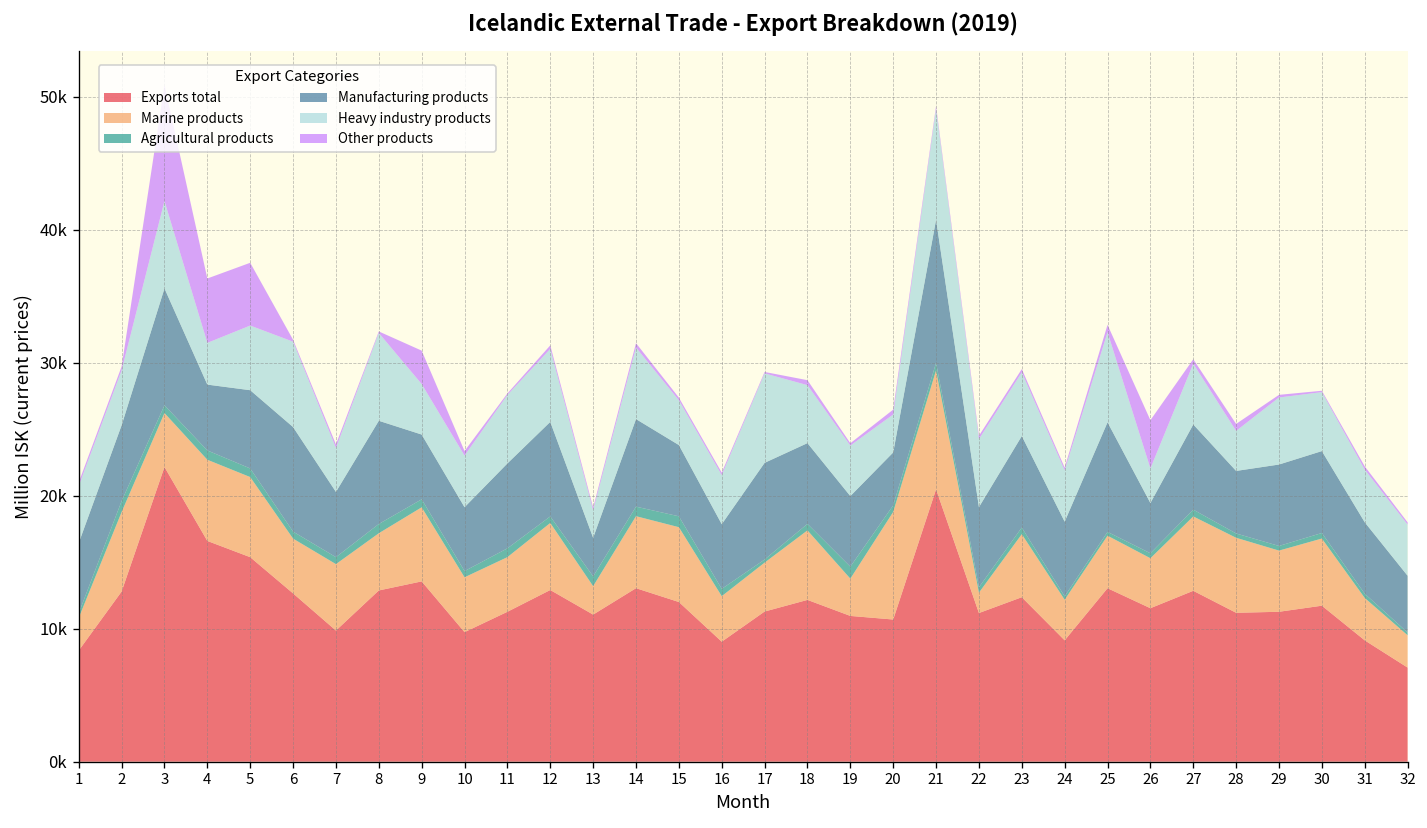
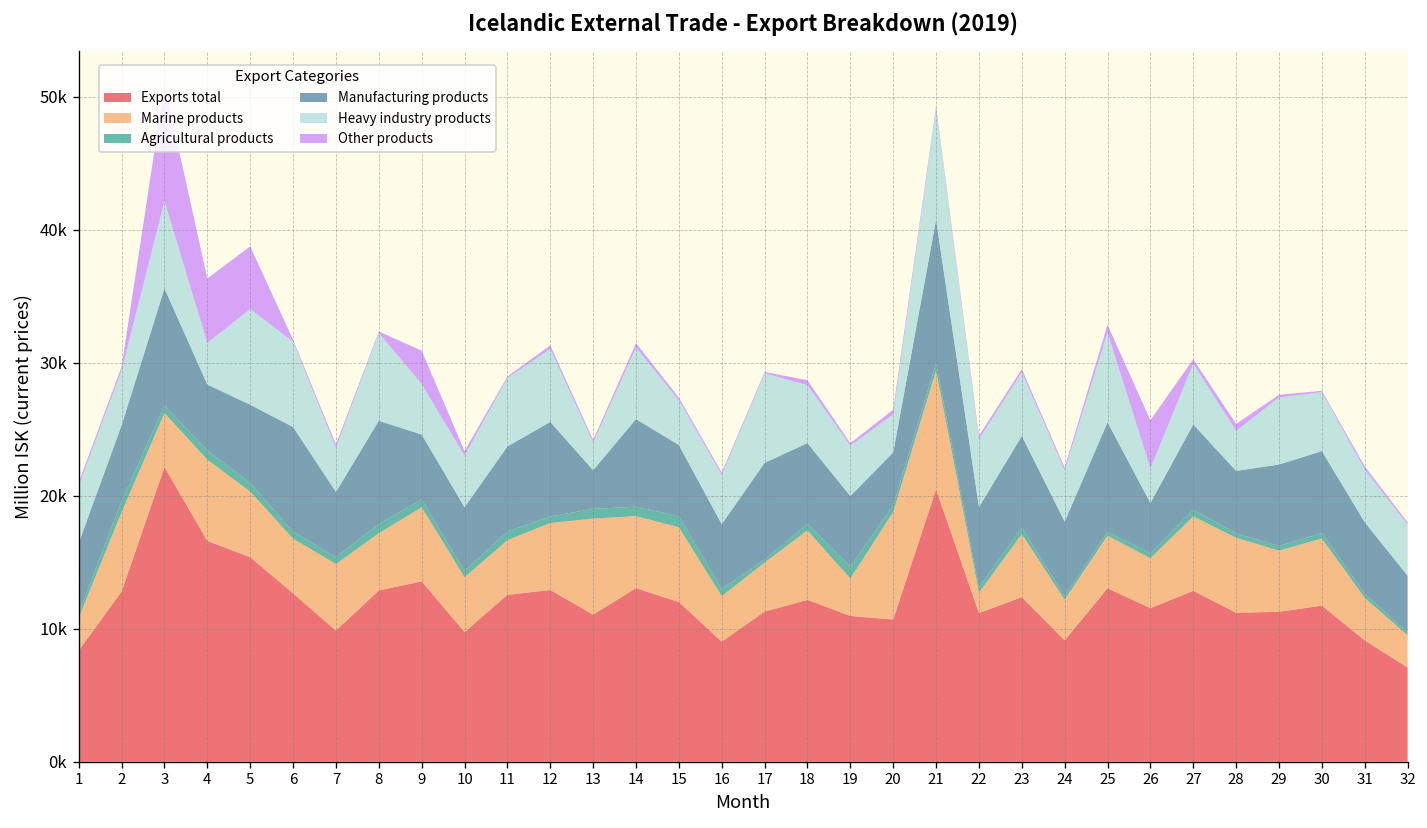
Marine products, 5: 6000 -> 4900
Heavy industry products, 5: 4900 -> 7200
Exports total, 11: 11300 -> 12500
Marine products, 13: 2100 -> 7200
